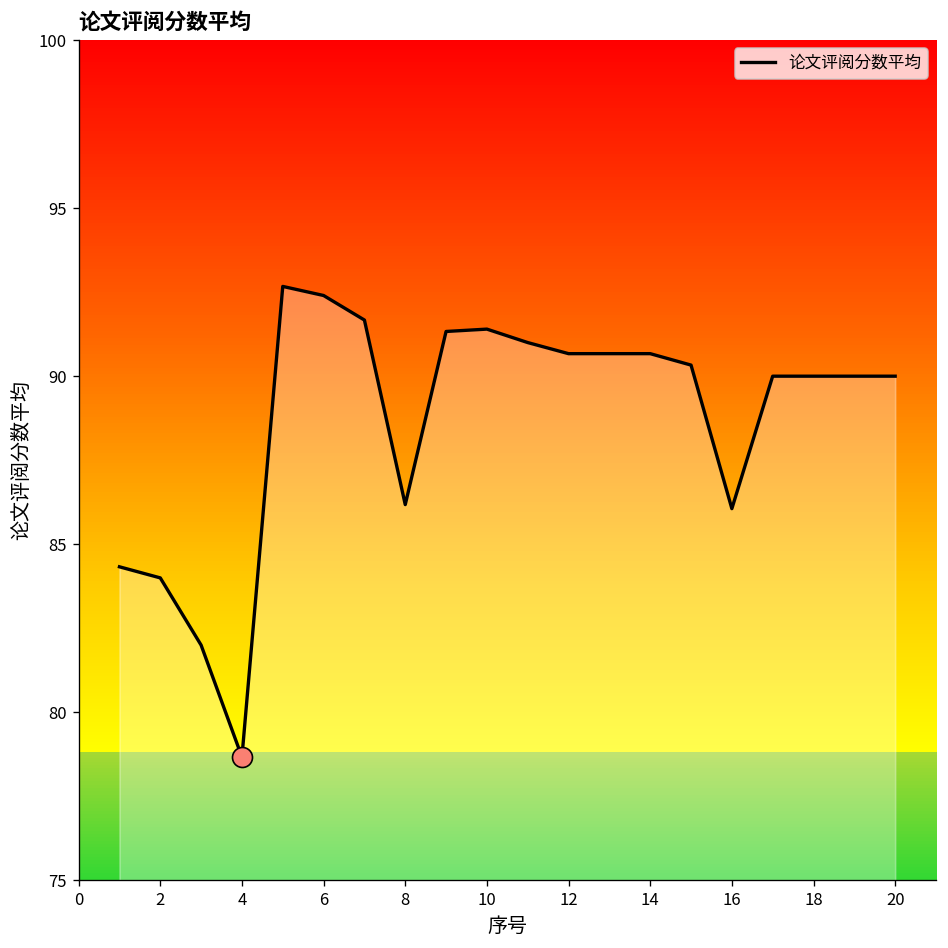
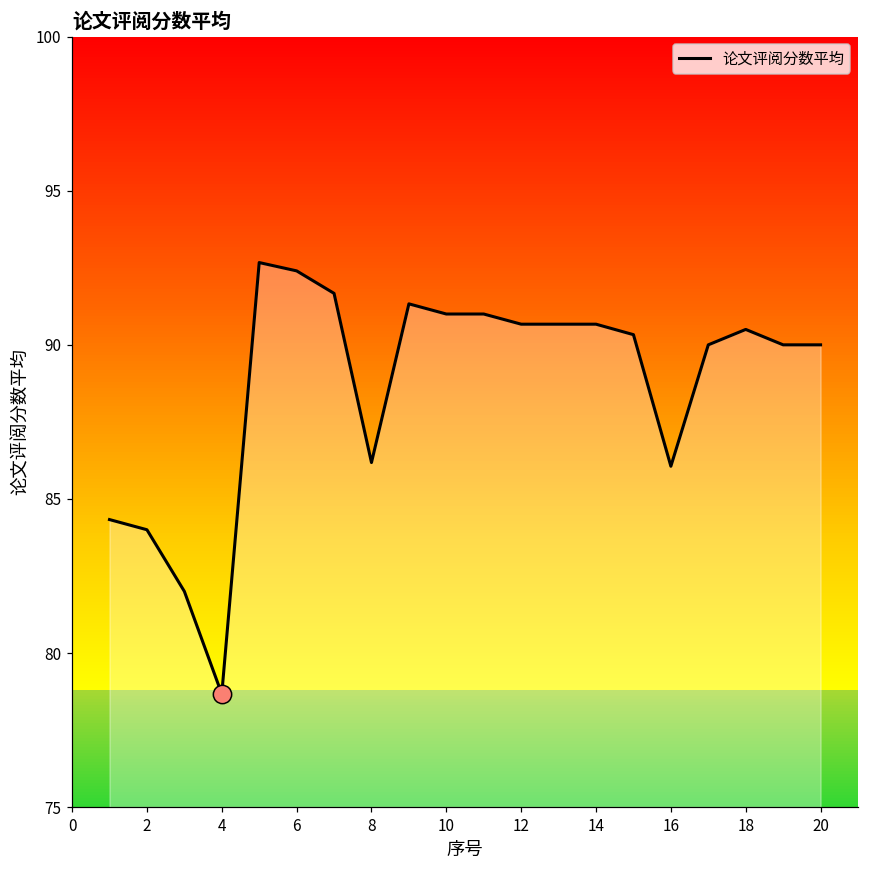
论文评阅分数平均, 10: 91.4 -> 91.0
论文评阅分数平均, 18: 90.0 -> 90.5
